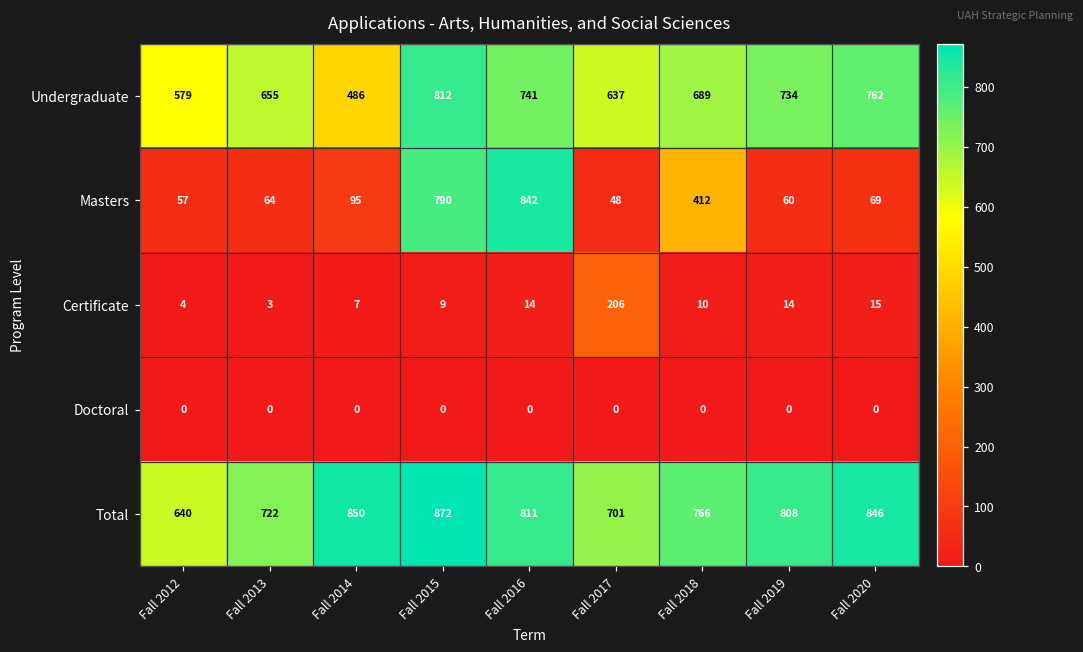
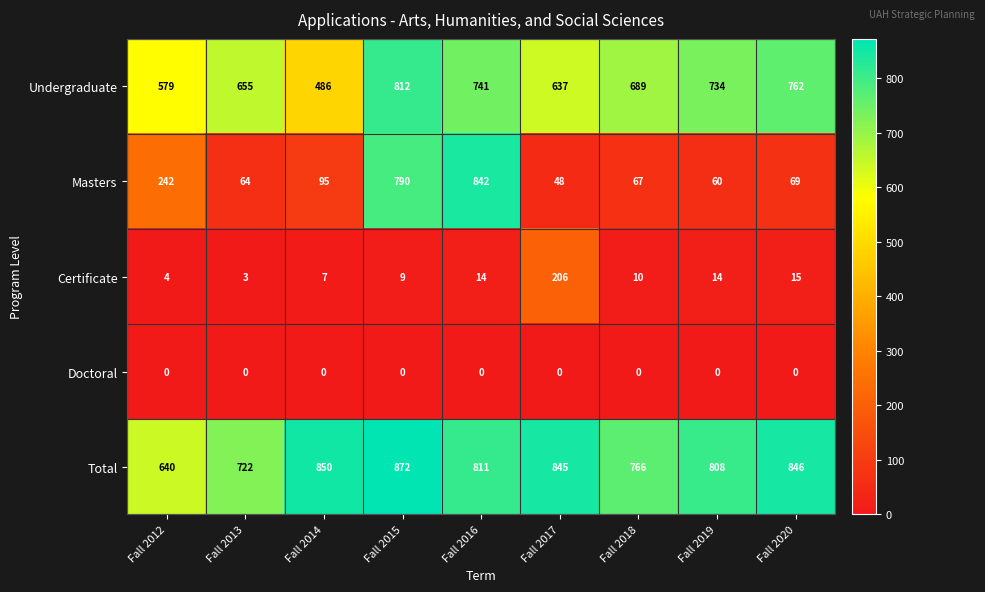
Masters, Fall 2012: 57 -> 242
Masters, Fall 2018: 412 -> 67
Total, Fall 2017: 701 -> 845
